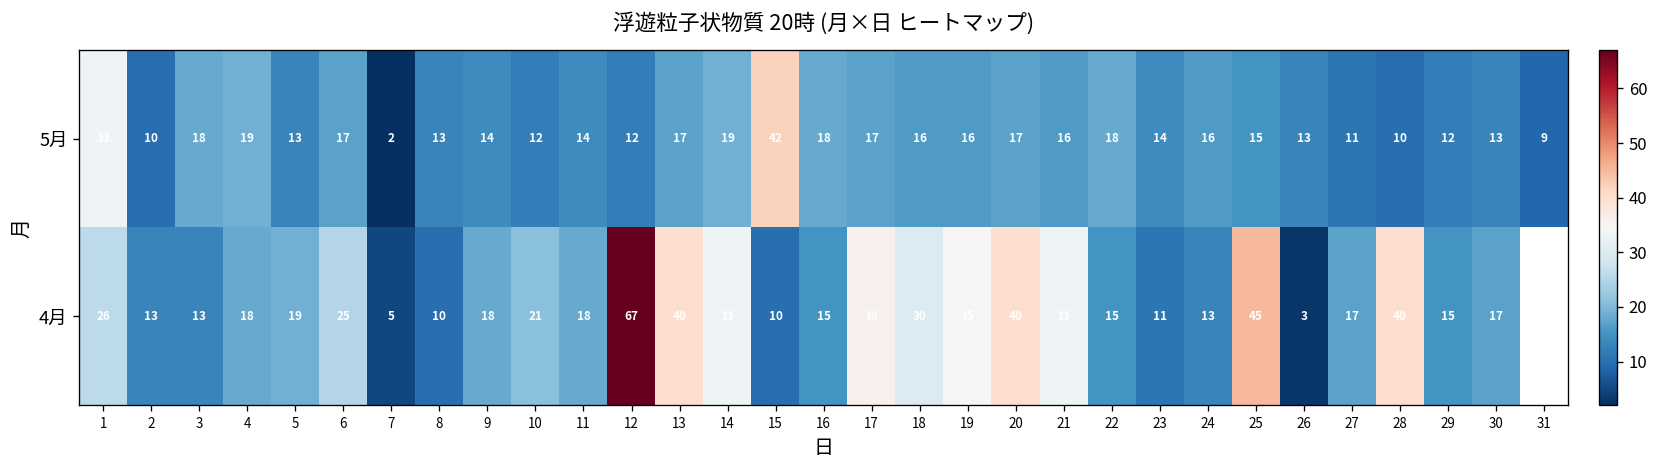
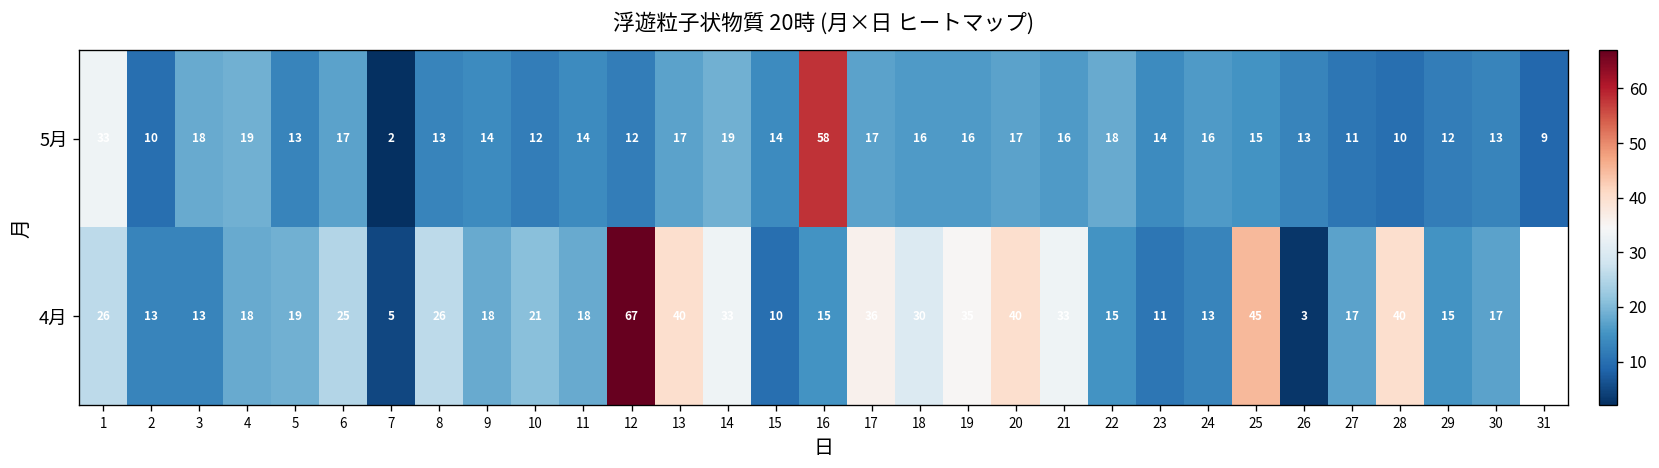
5月, 15: 42 -> 14
5月, 16: 18 -> 58
4月, 8: 10 -> 26
